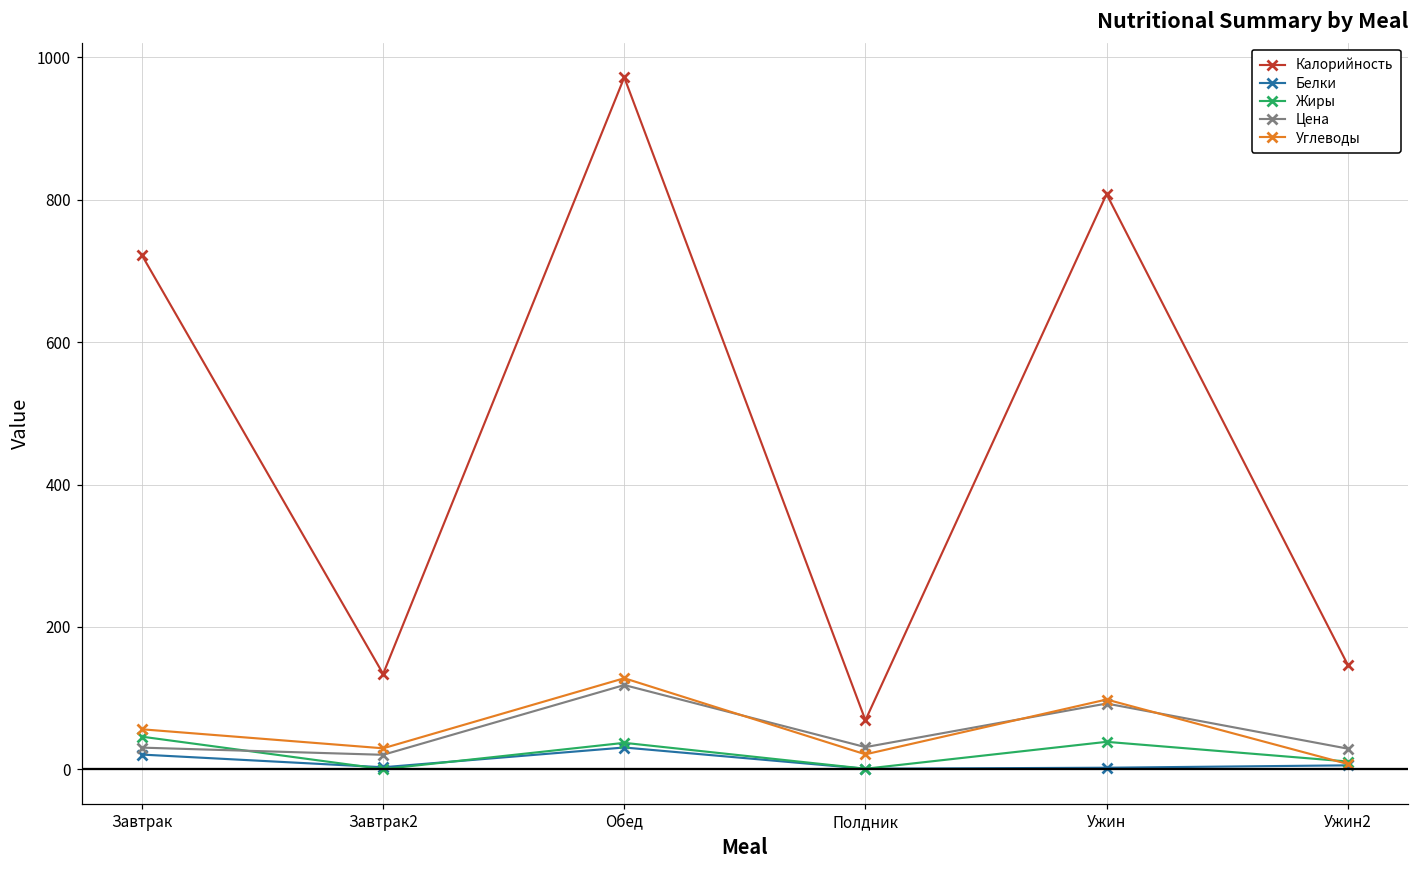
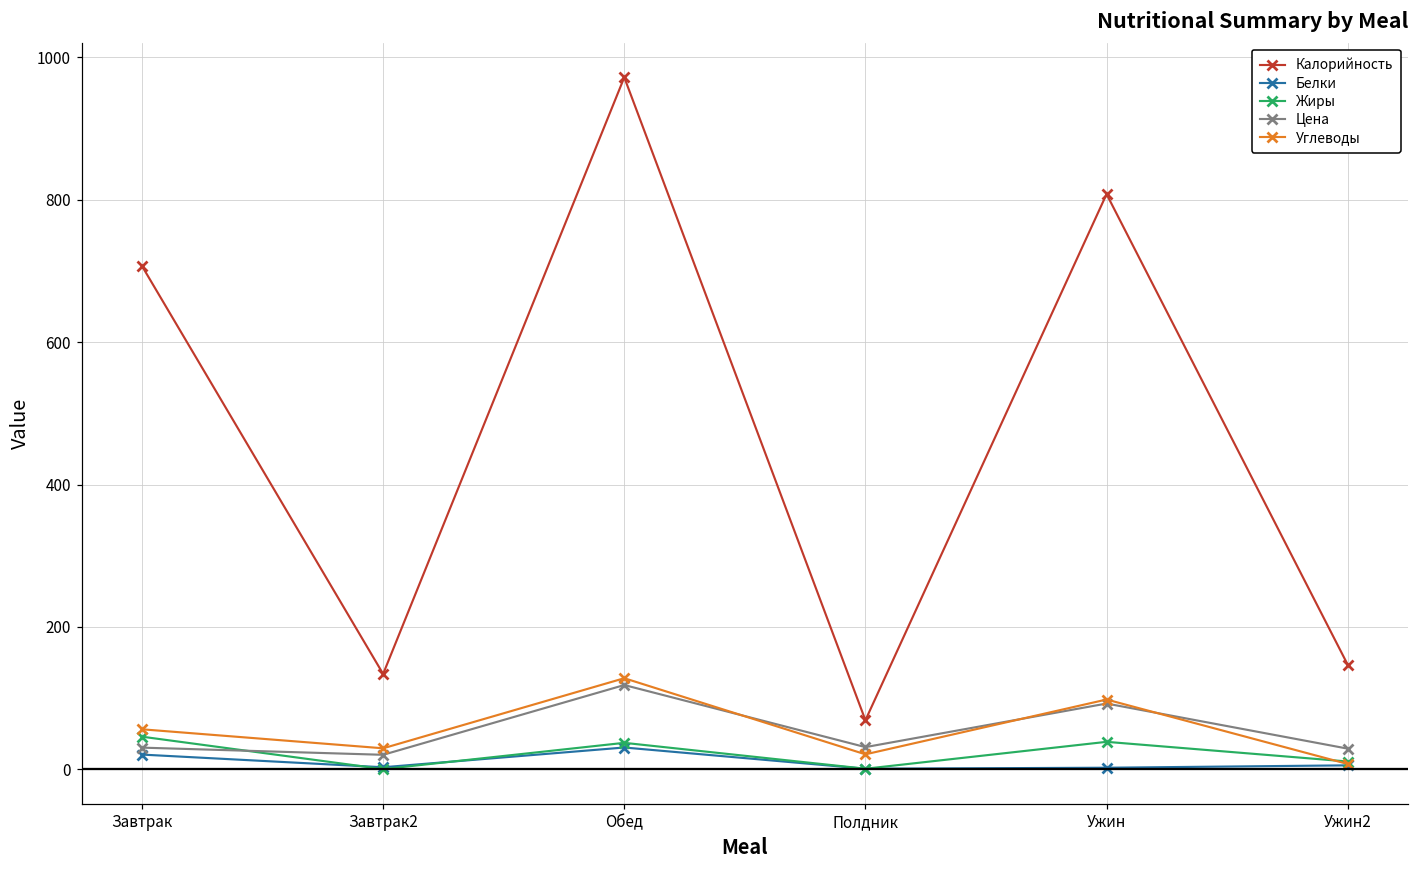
Калорийность, Завтрак: 720 -> 710
